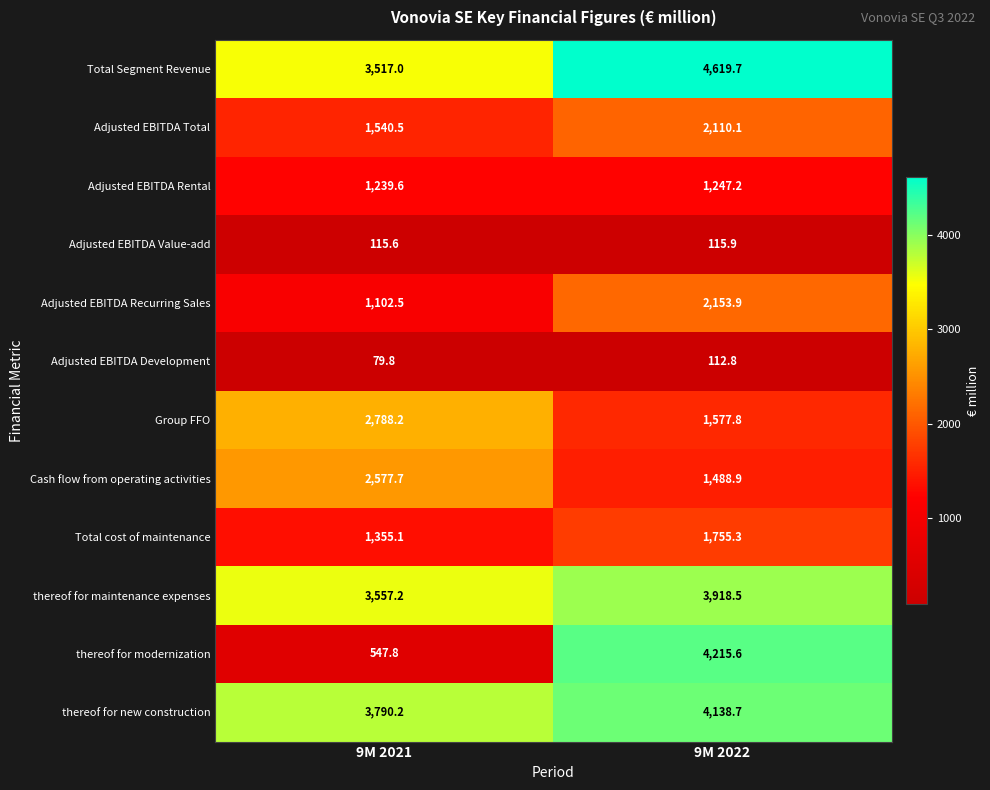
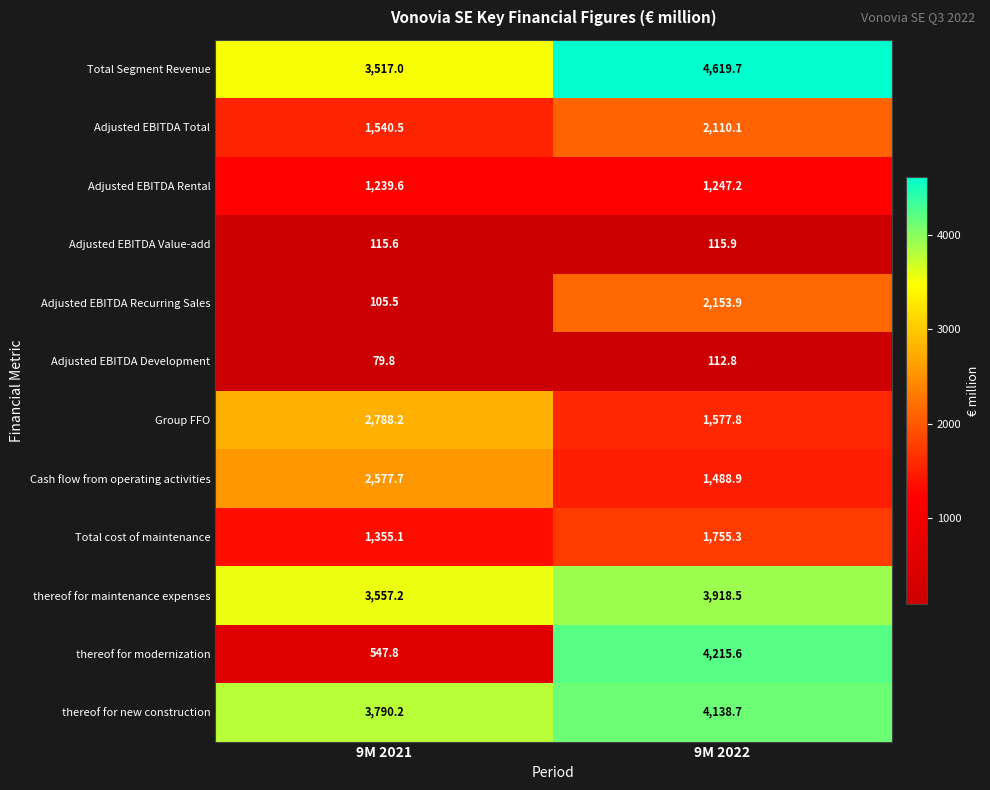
Adjusted EBITDA Recurring Sales, 9M 2021: 1,102.5 -> 105.5
